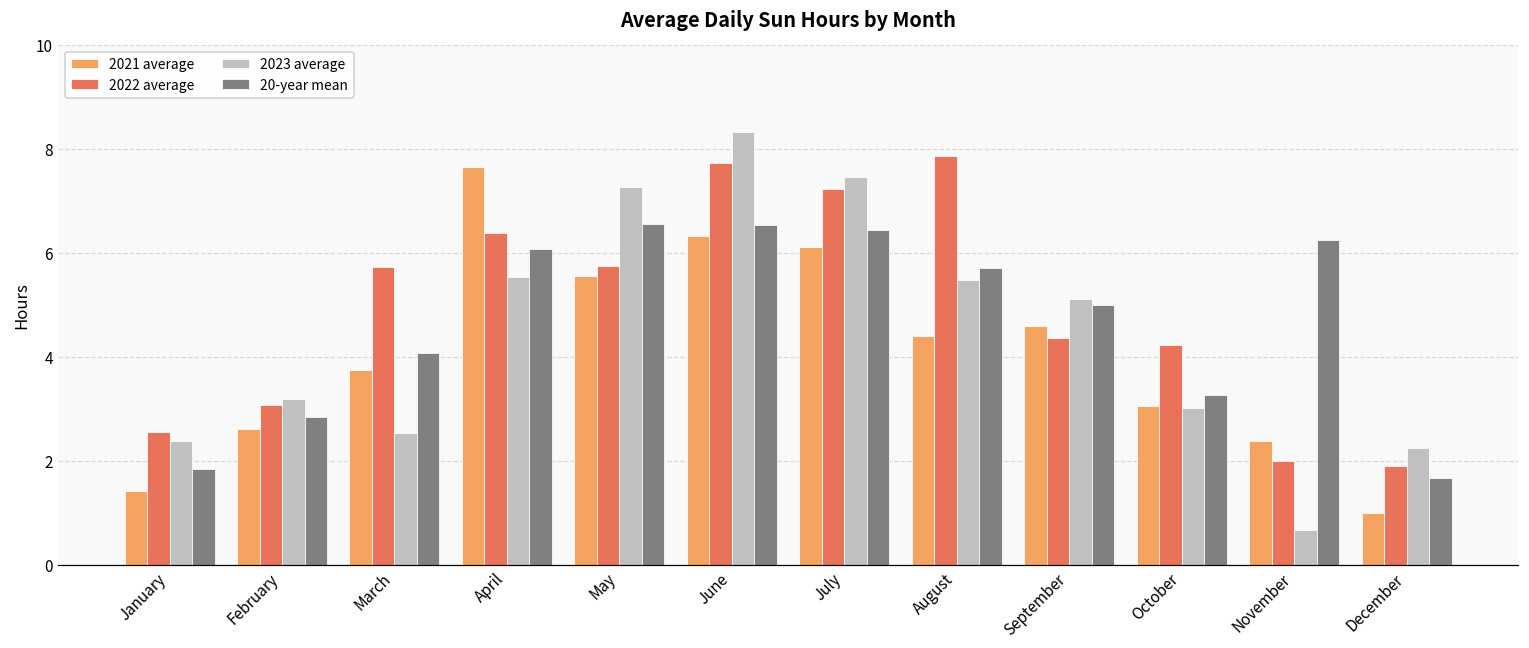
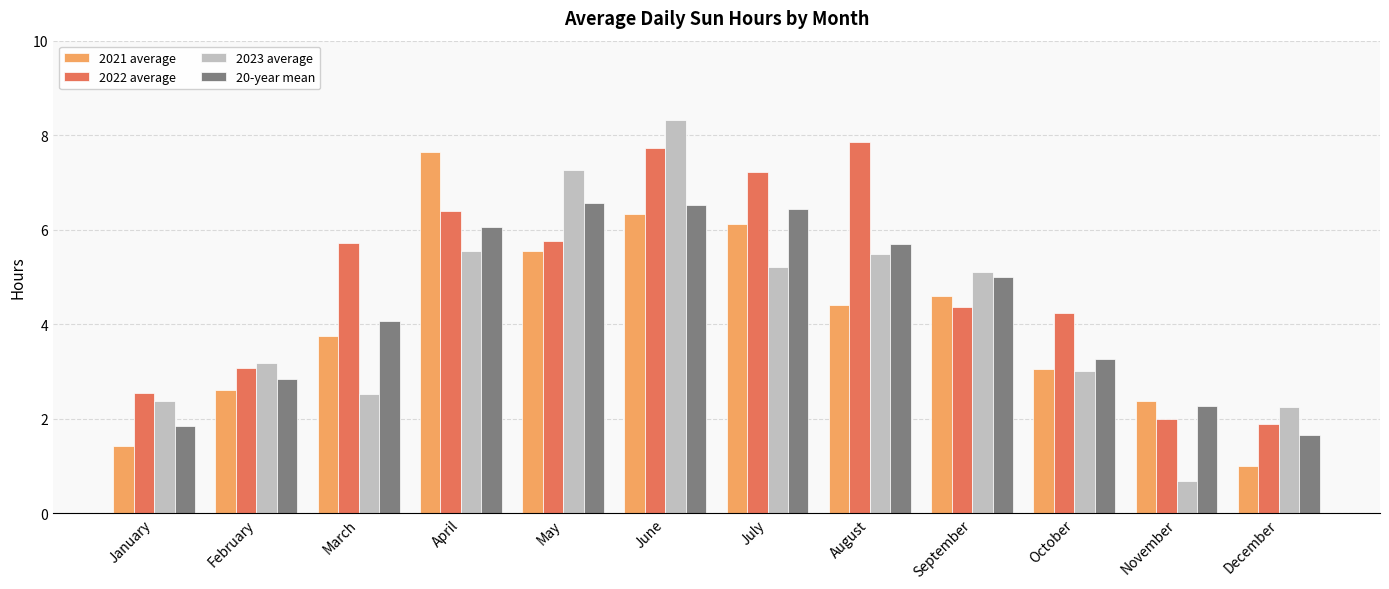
2023 average, July: 7.5 -> 5.2
20-year mean, November: 6.2 -> 2.3
